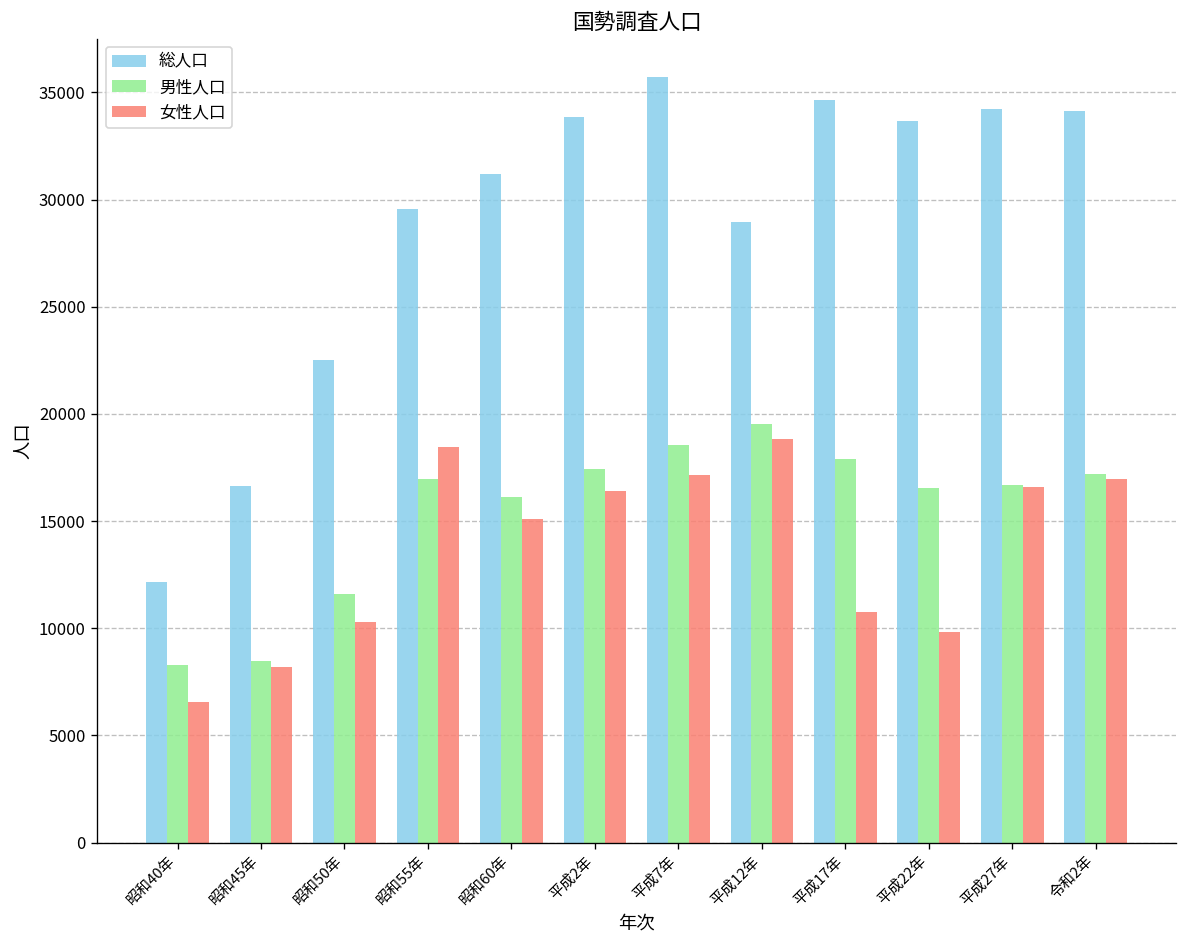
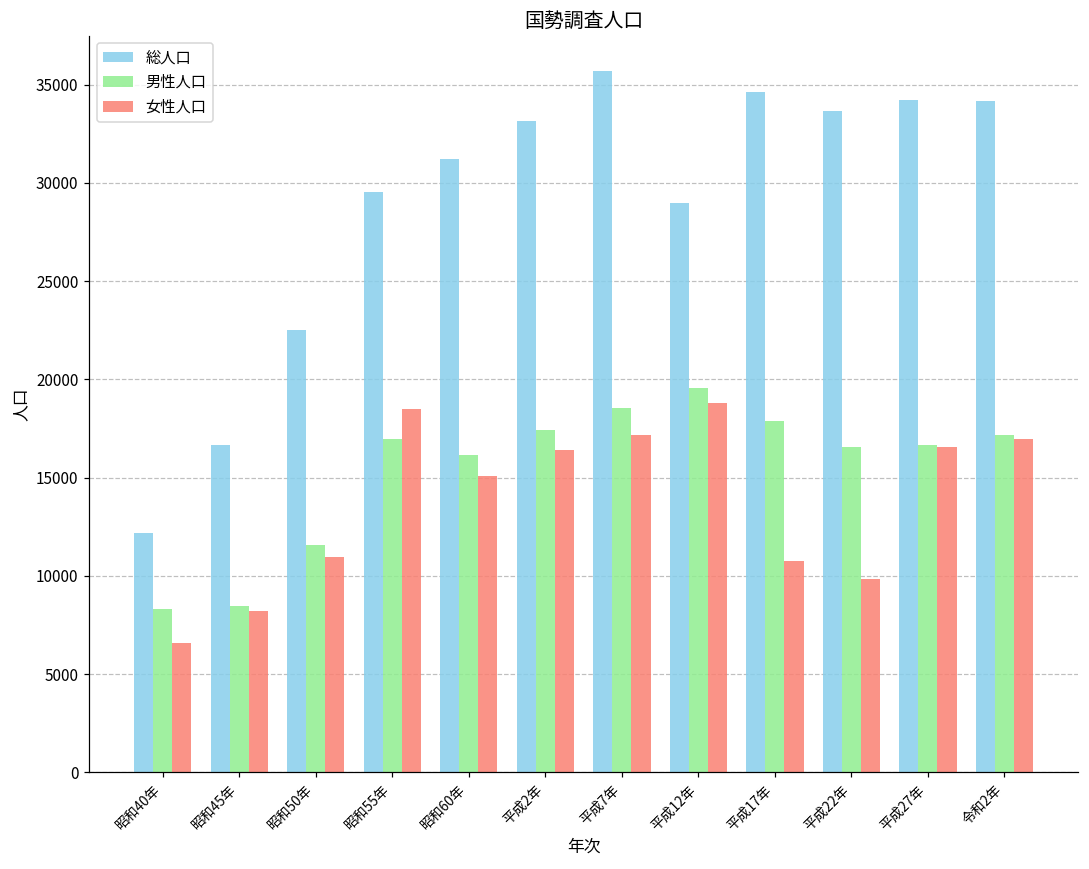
女性人口, 昭和50年: 10300 -> 10900
総人口, 平成2年: 33800 -> 33200
